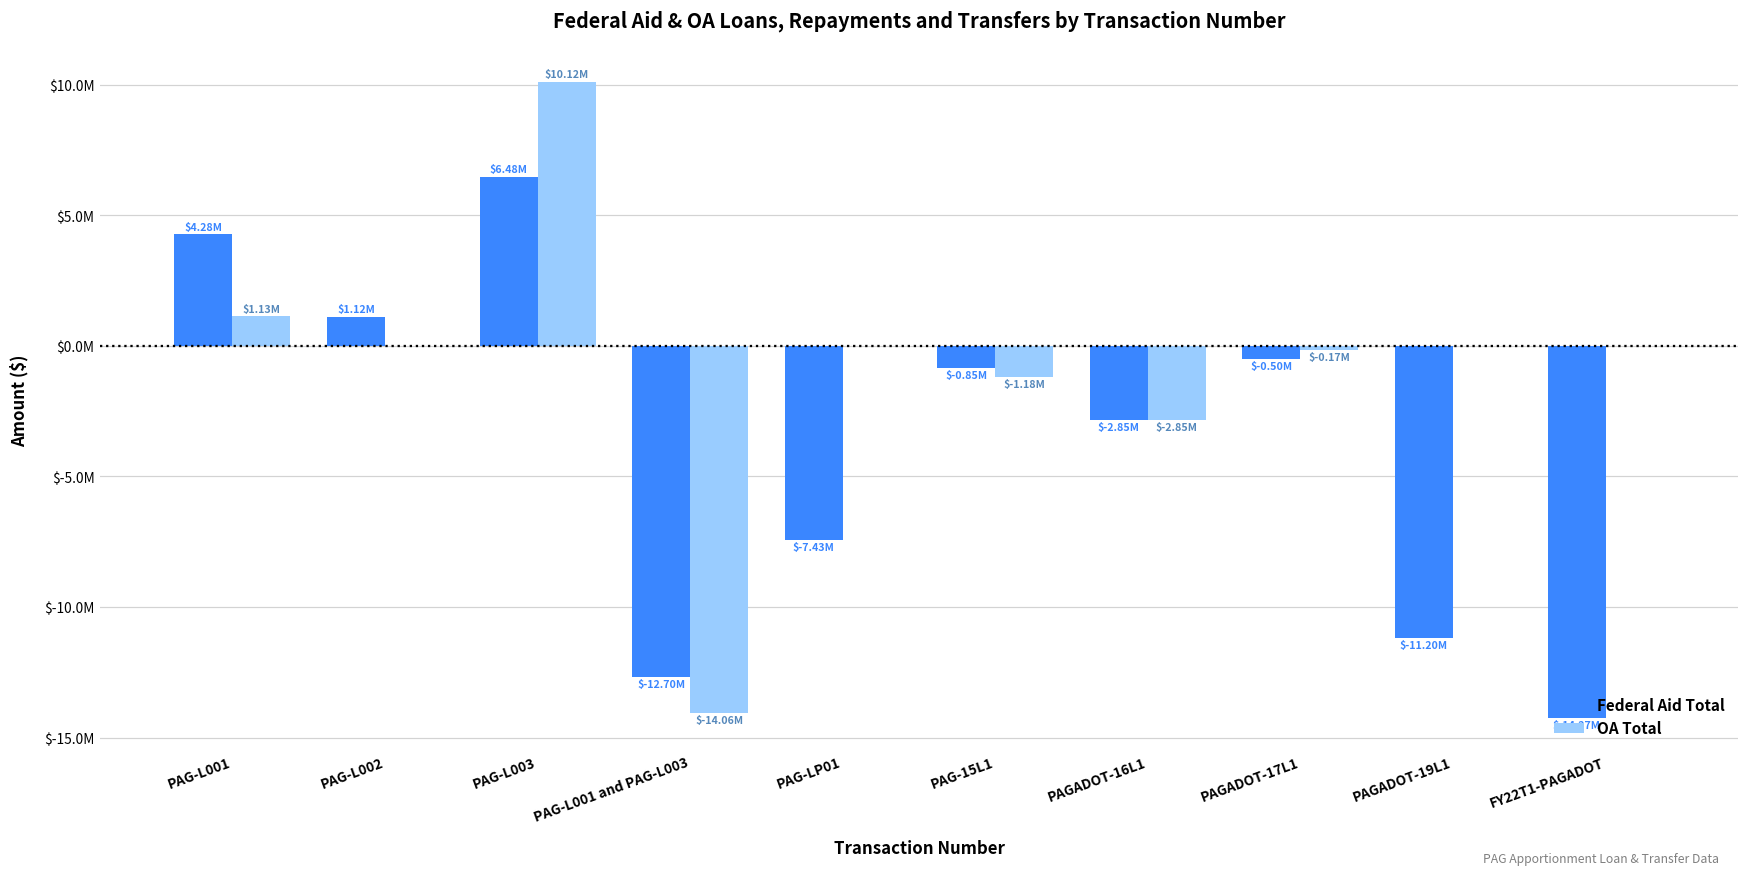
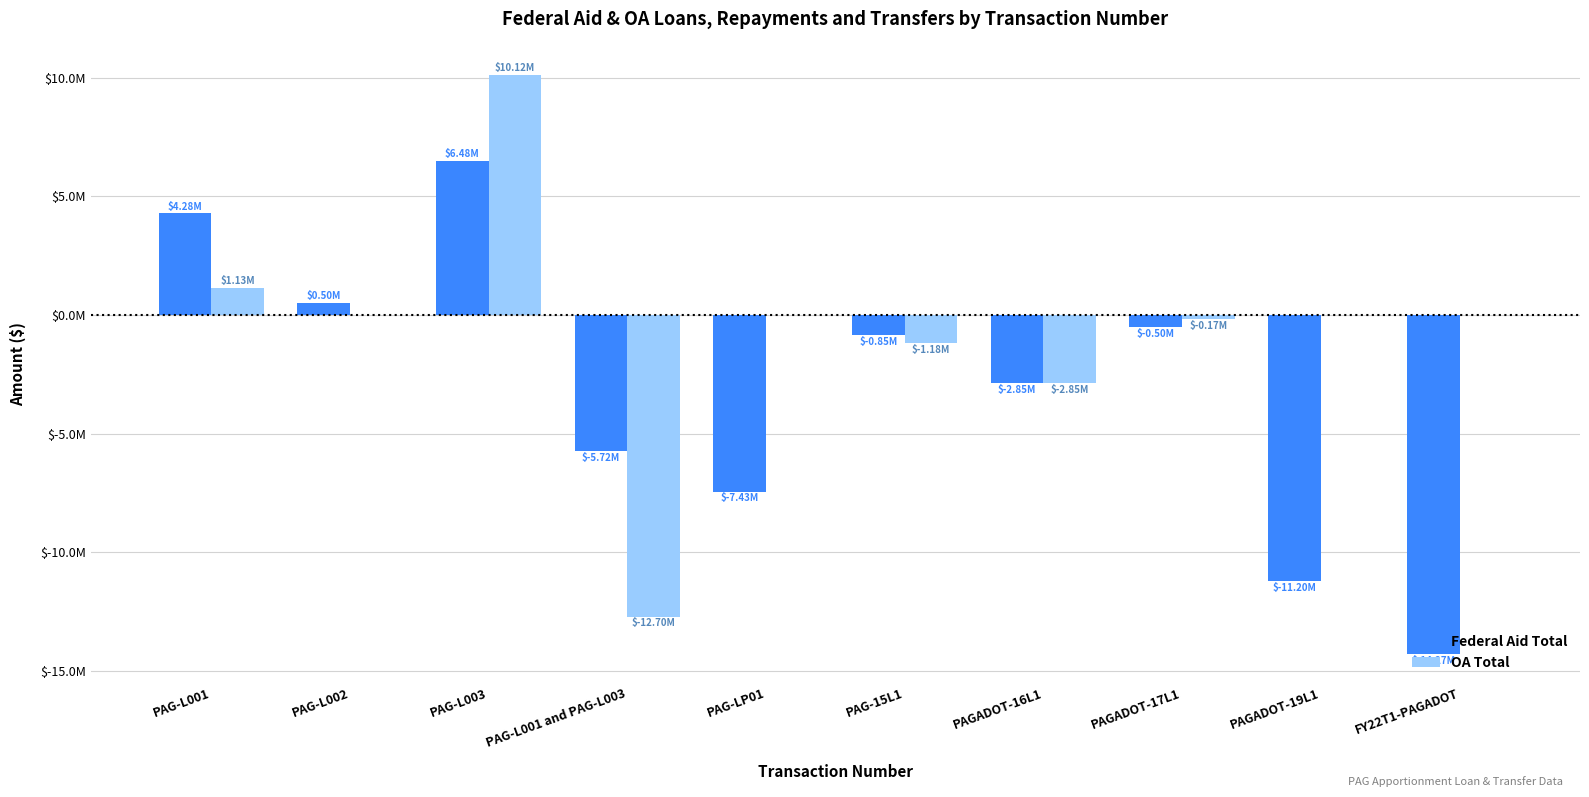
Federal Aid Total, PAG-L002: $1.12M -> $0.50M
Federal Aid Total, PAG-L001 and PAG-L003: $-12.70M -> $-5.72M
OA Total, PAG-L001 and PAG-L003: $-14.06M -> $-12.70M
